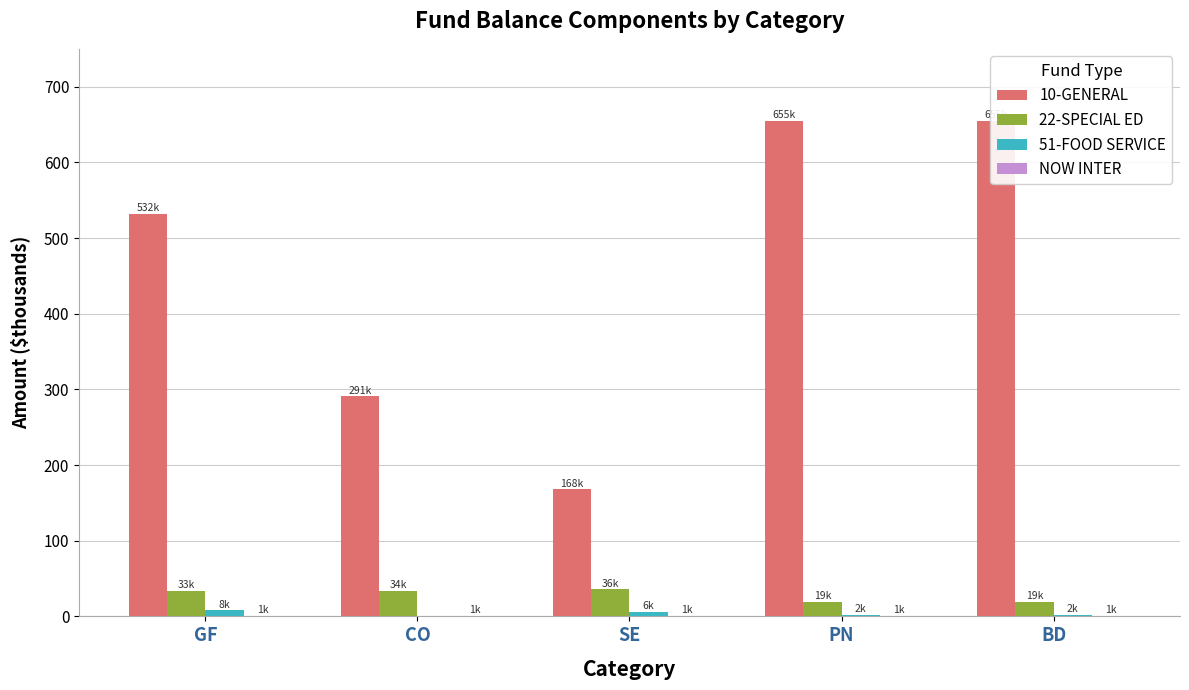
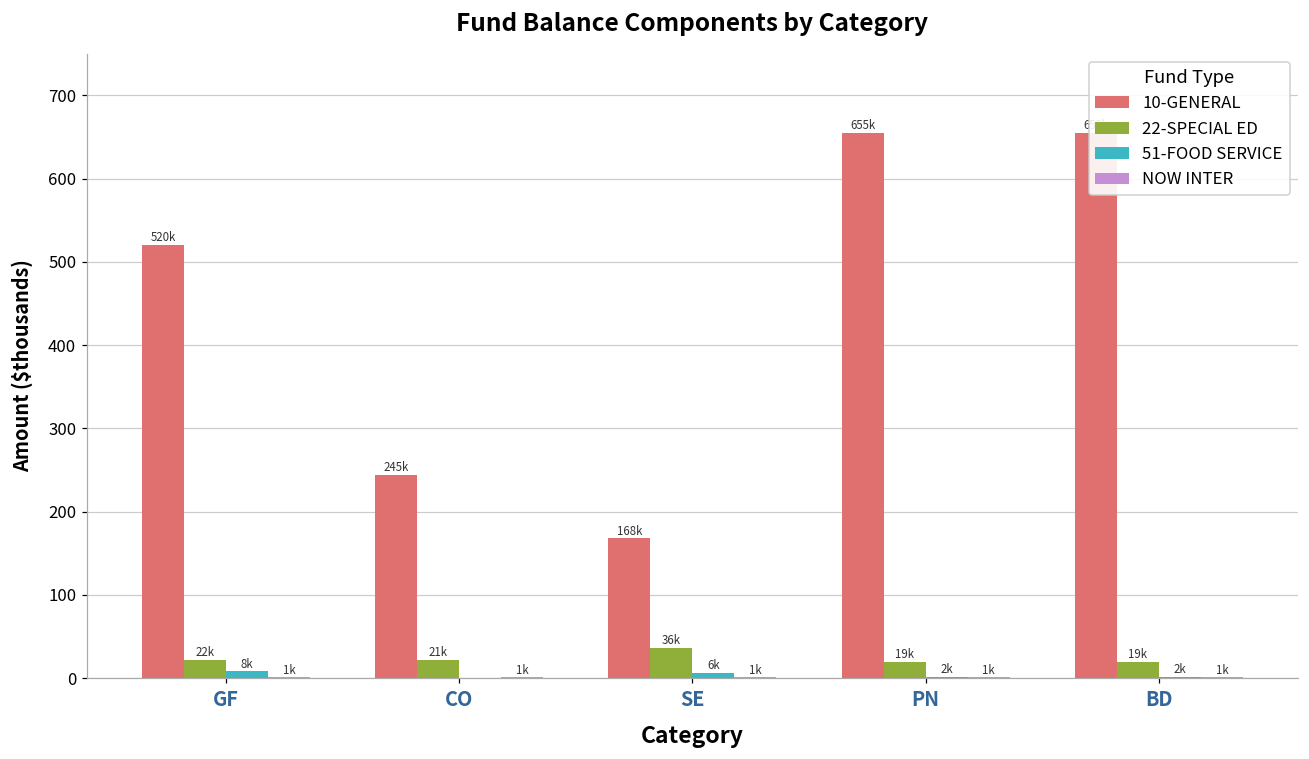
10-GENERAL, GF: 532k -> 520k
22-SPECIAL ED, GF: 33k -> 22k
10-GENERAL, CO: 291k -> 245k
22-SPECIAL ED, CO: 34k -> 21k
